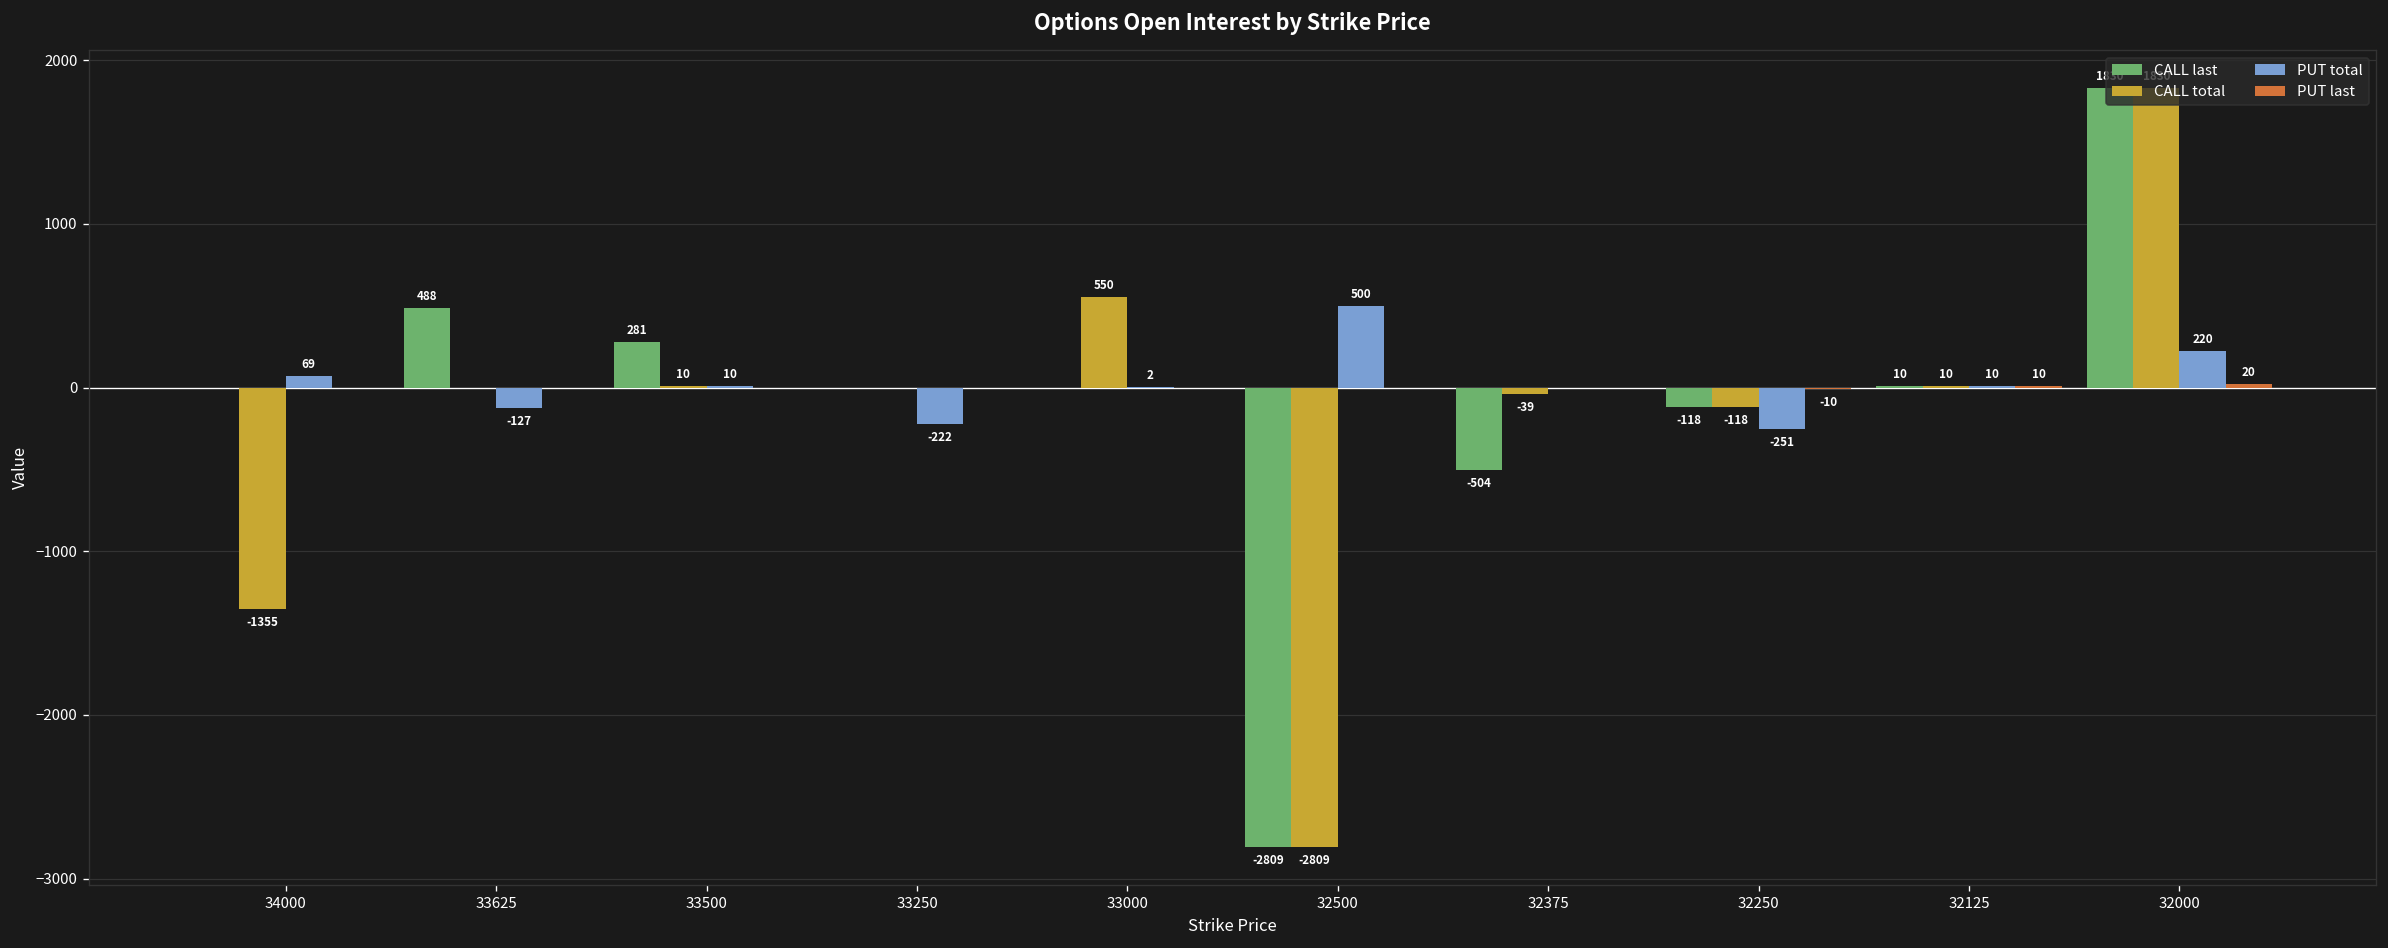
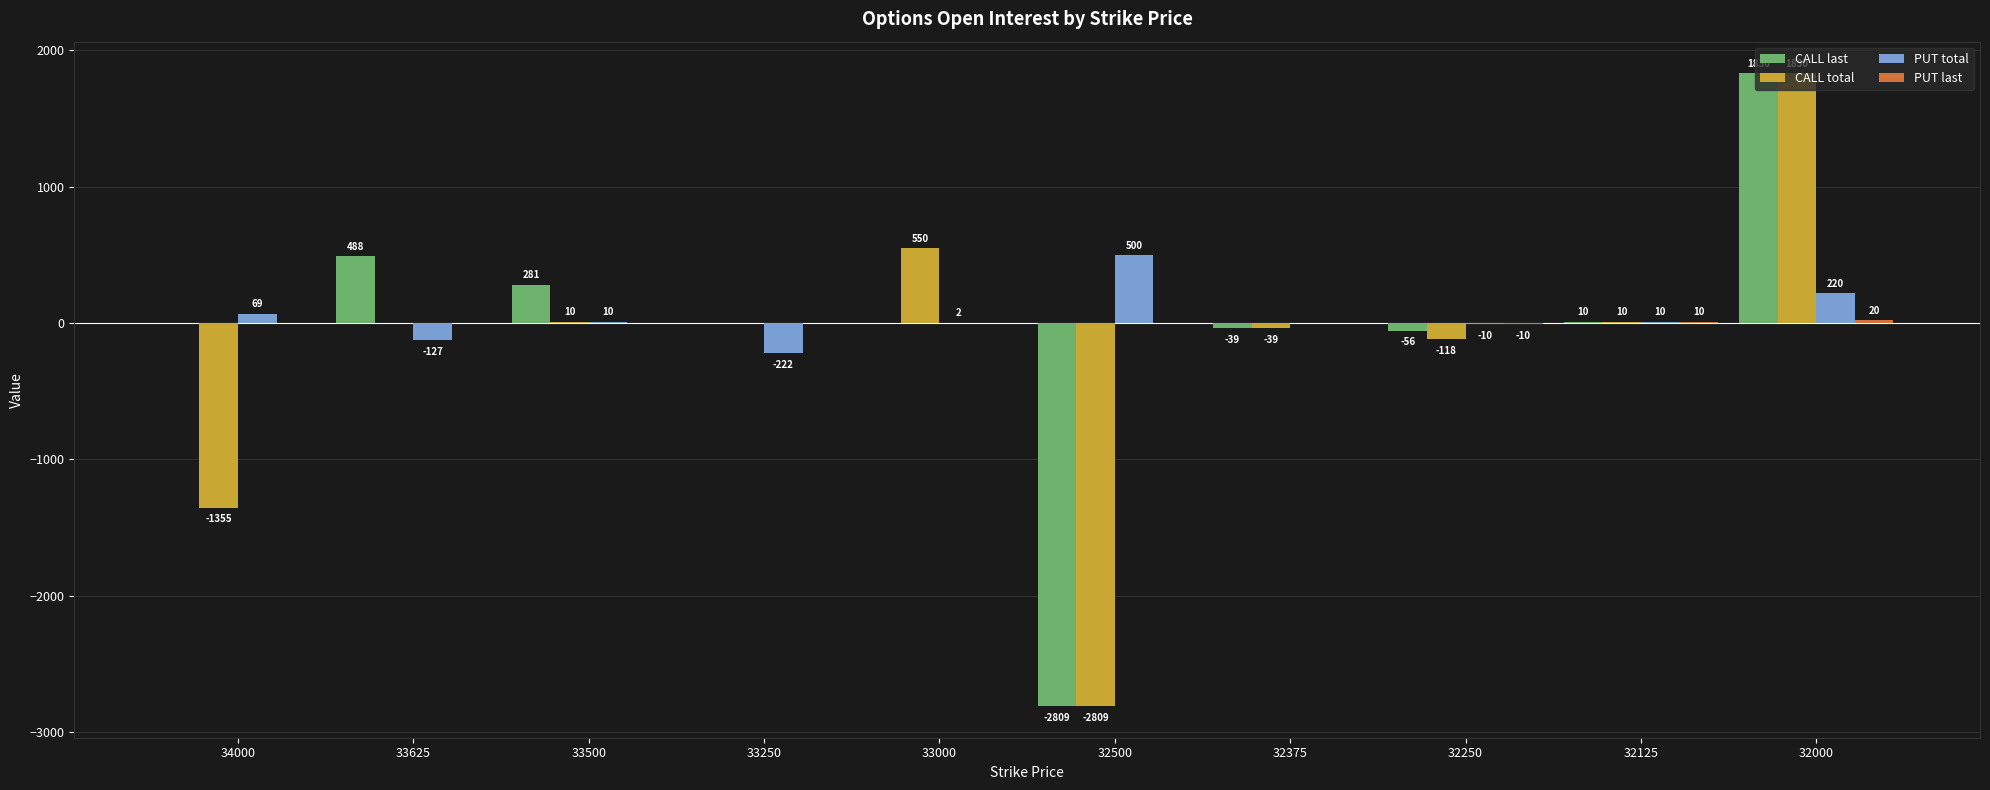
CALL last, 32375: -504 -> -39
CALL last, 32250: -118 -> -56
PUT total, 32250: -251 -> -10
